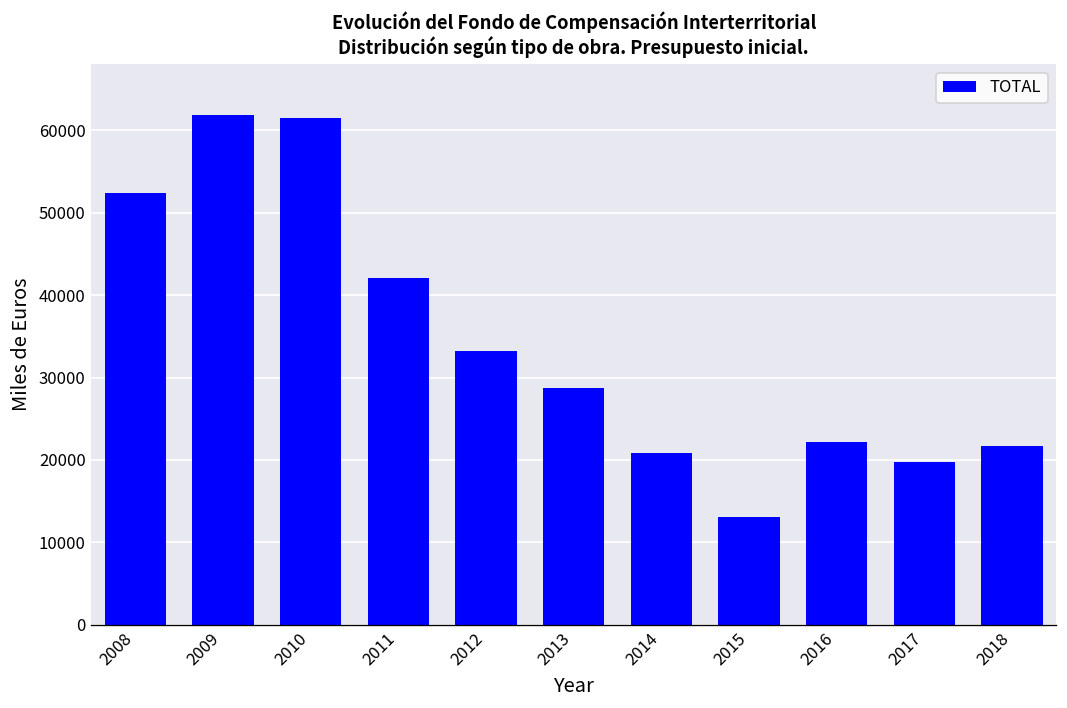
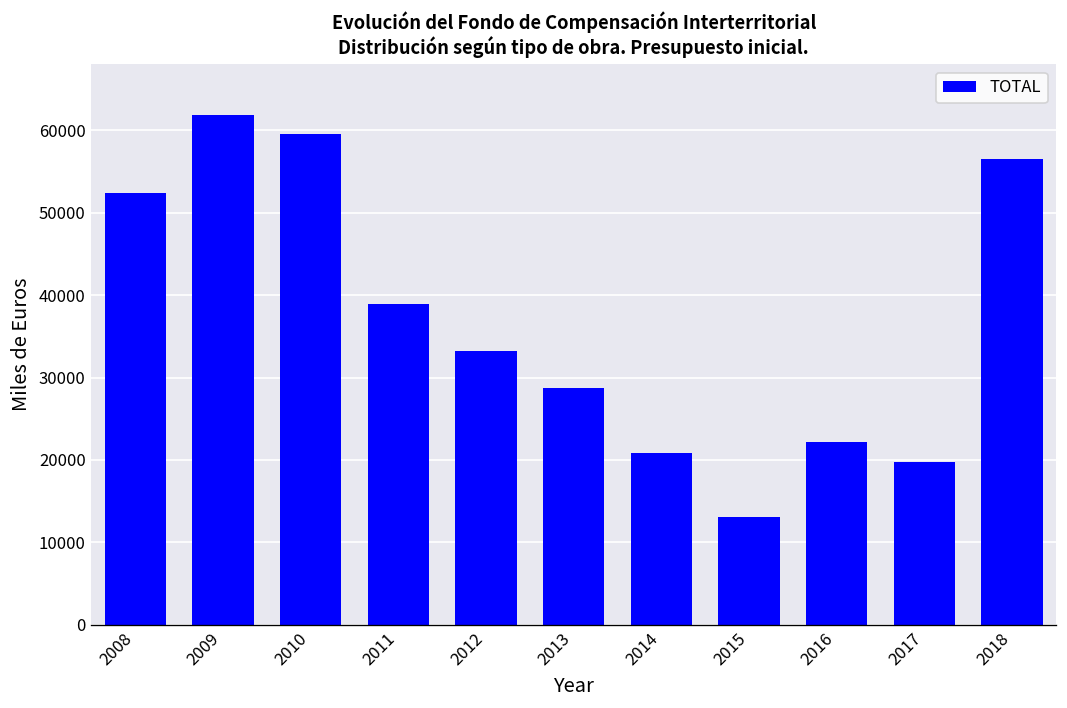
2010: 61000 -> 60000
2011: 42000 -> 39000
2018: 22000 -> 57000
